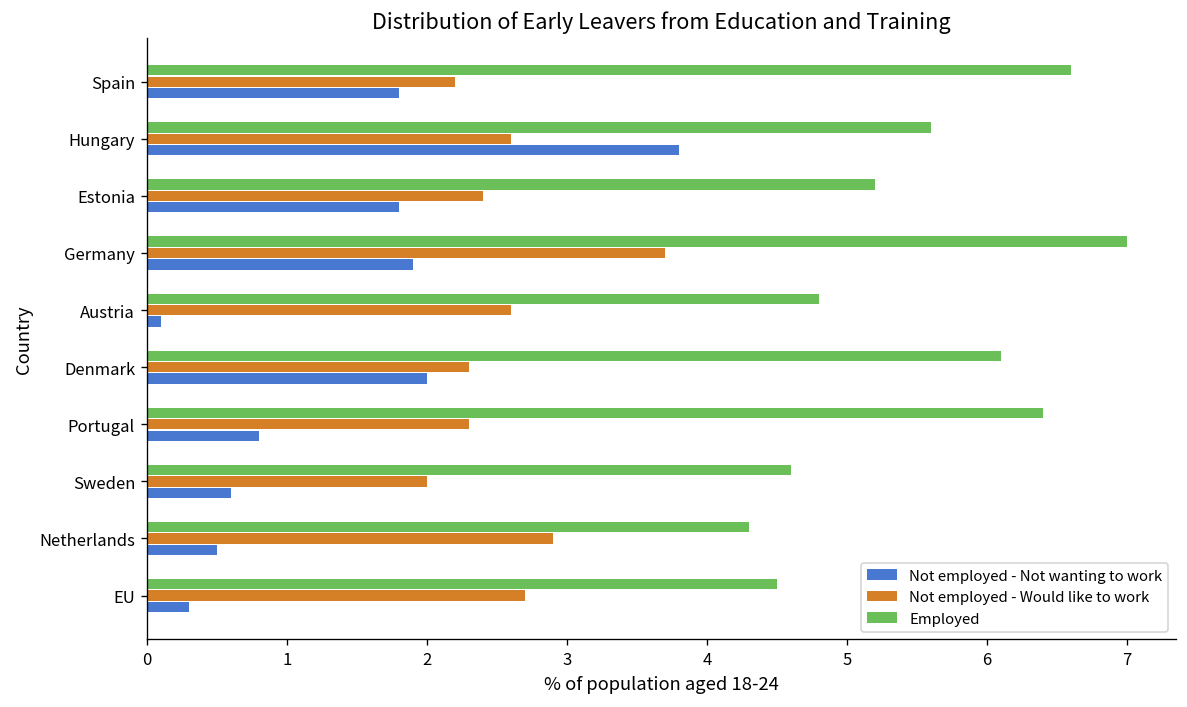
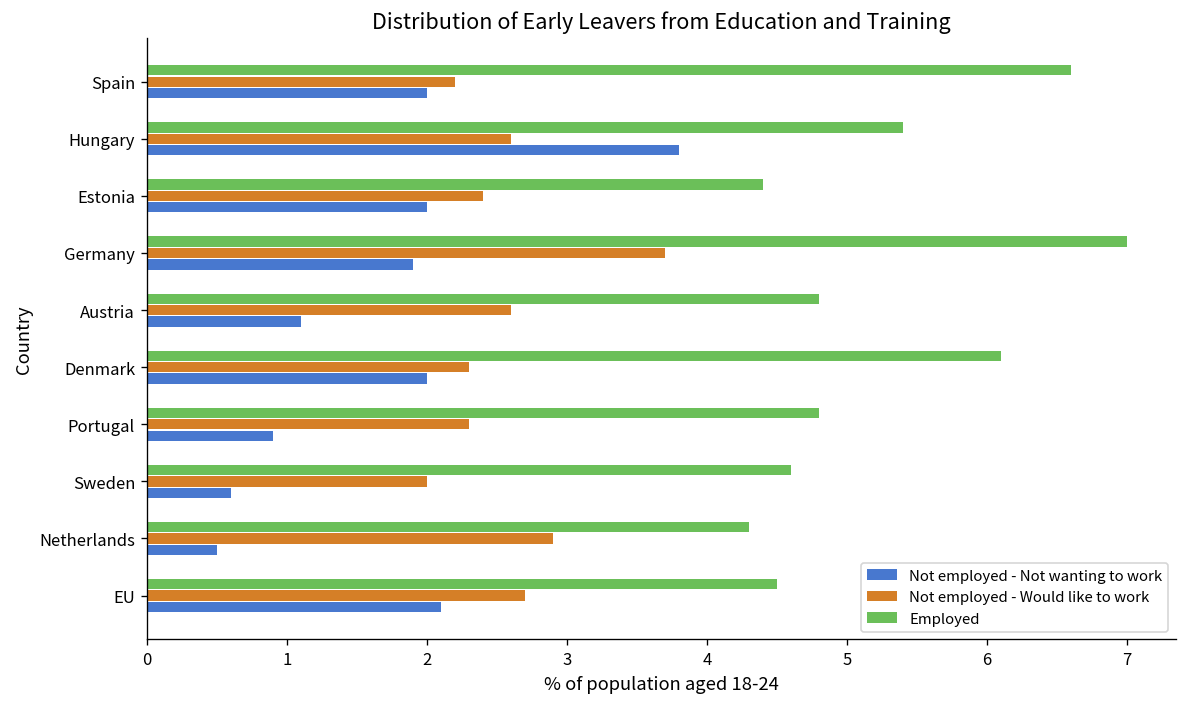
Not employed - Not wanting to work, Spain: 1.8 -> 2.0
Employed, Hungary: 5.6 -> 5.4
Employed, Estonia: 5.2 -> 4.4
Not employed - Not wanting to work, Estonia: 1.8 -> 2.0
Not employed - Not wanting to work, Austria: 0.1 -> 1.1
Employed, Portugal: 6.4 -> 4.8
Not employed - Not wanting to work, Portugal: 0.8 -> 0.9
Not employed - Not wanting to work, EU: 0.3 -> 2.1
